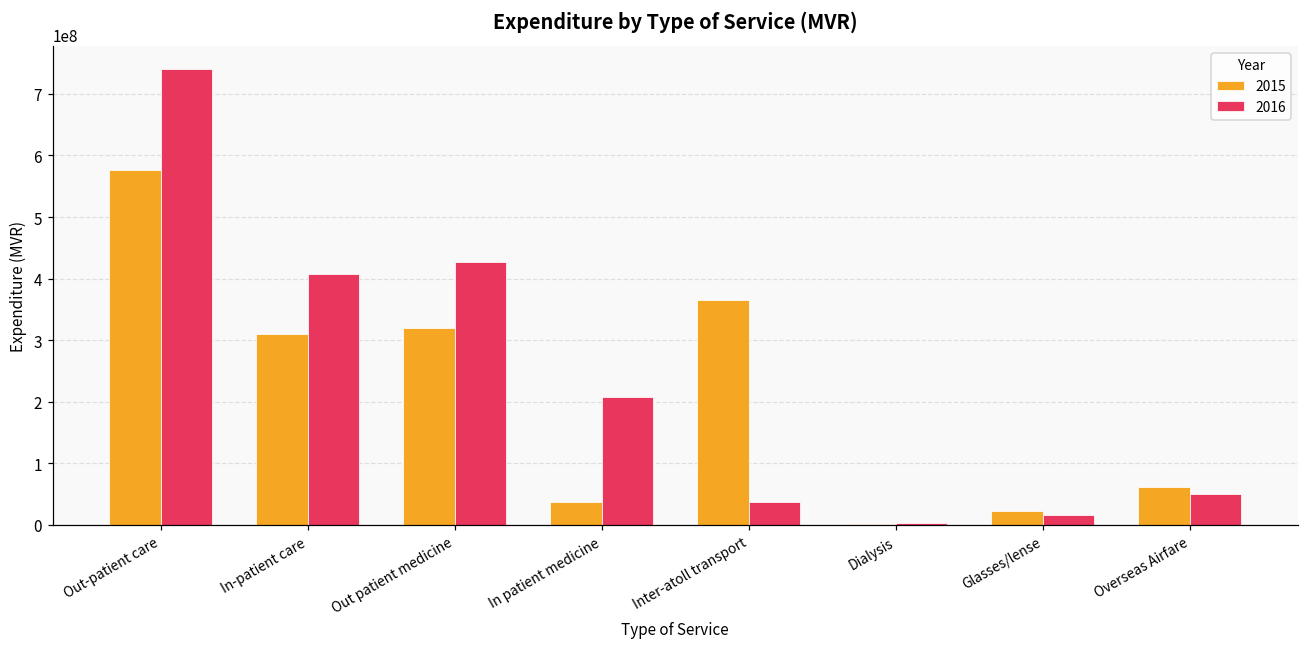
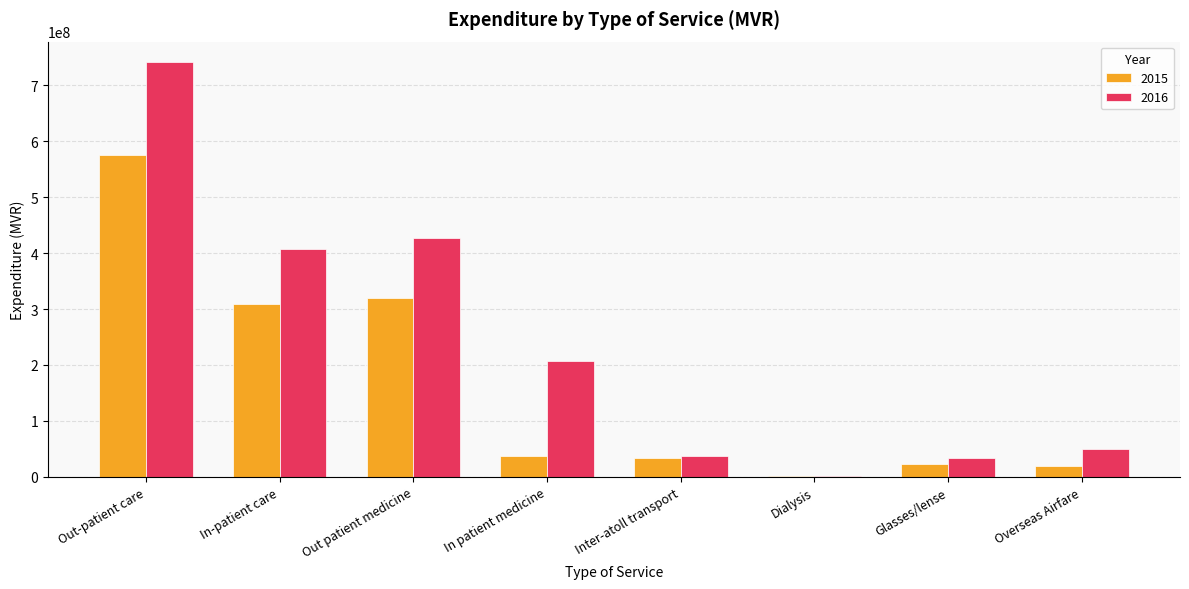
2015, Inter-atoll transport: 370000000 -> 30000000
2016, Glasses/lense: 20000000 -> 30000000
2015, Overseas Airfare: 60000000 -> 20000000
